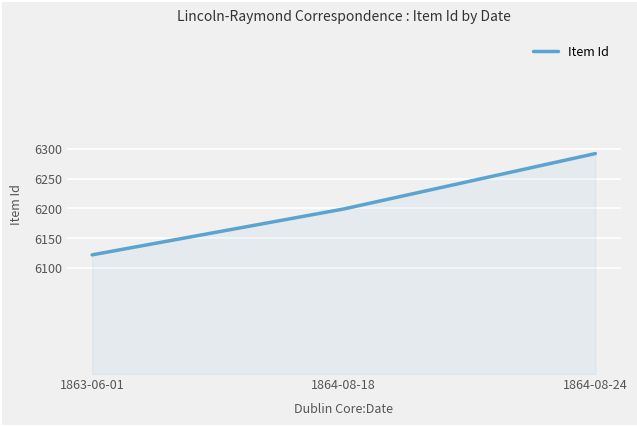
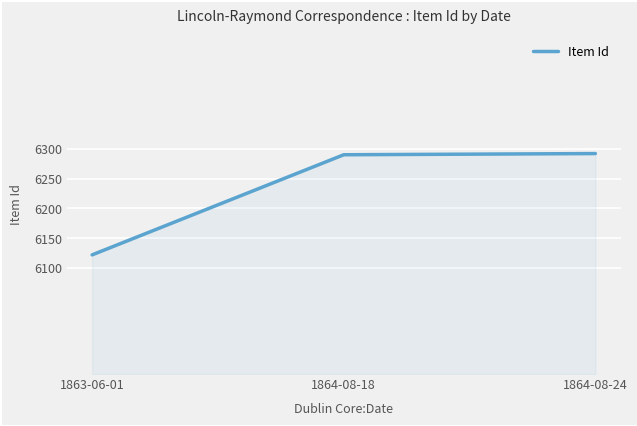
1864-08-18: 6200 -> 6290
